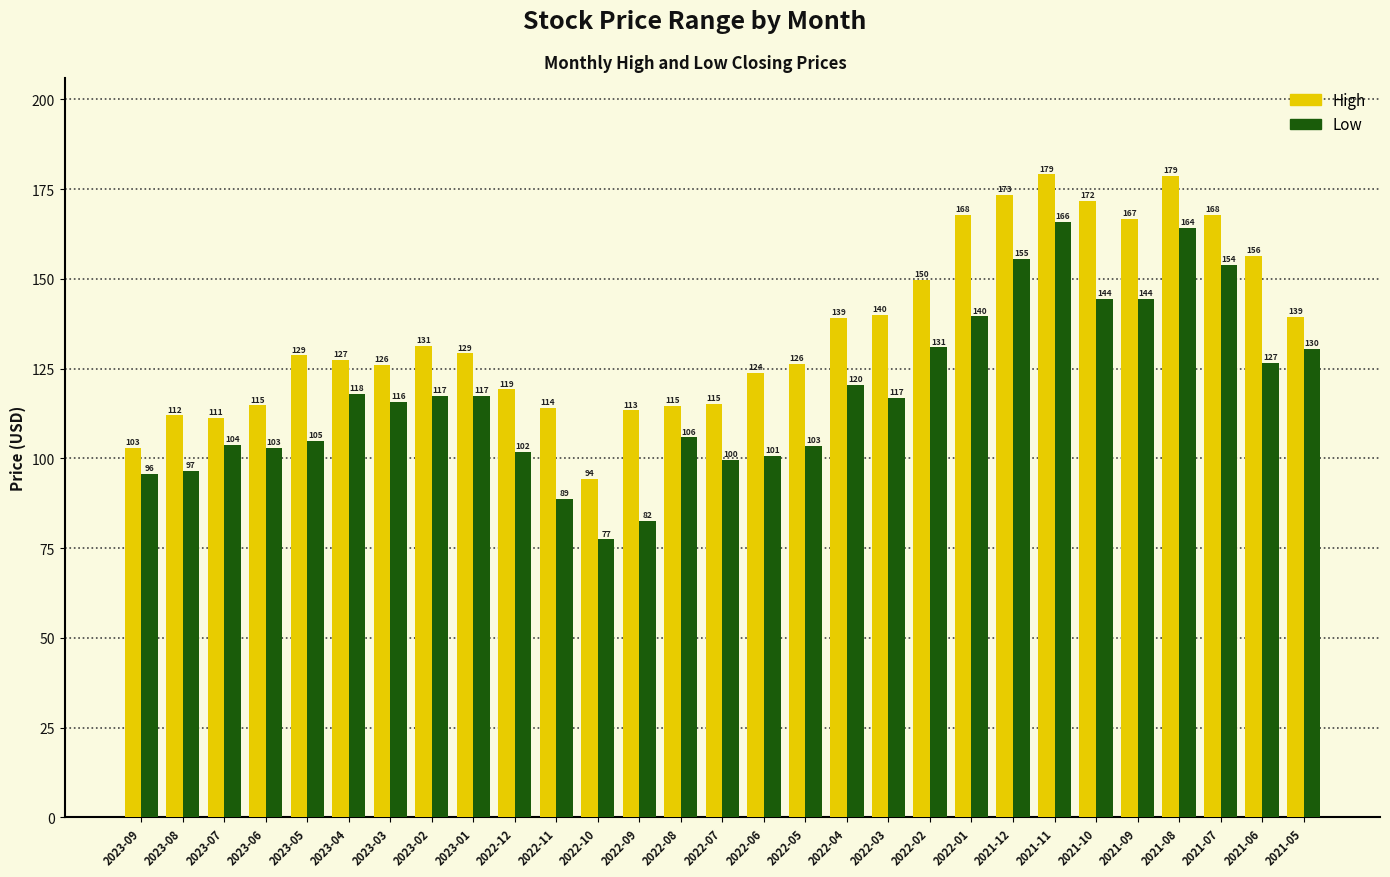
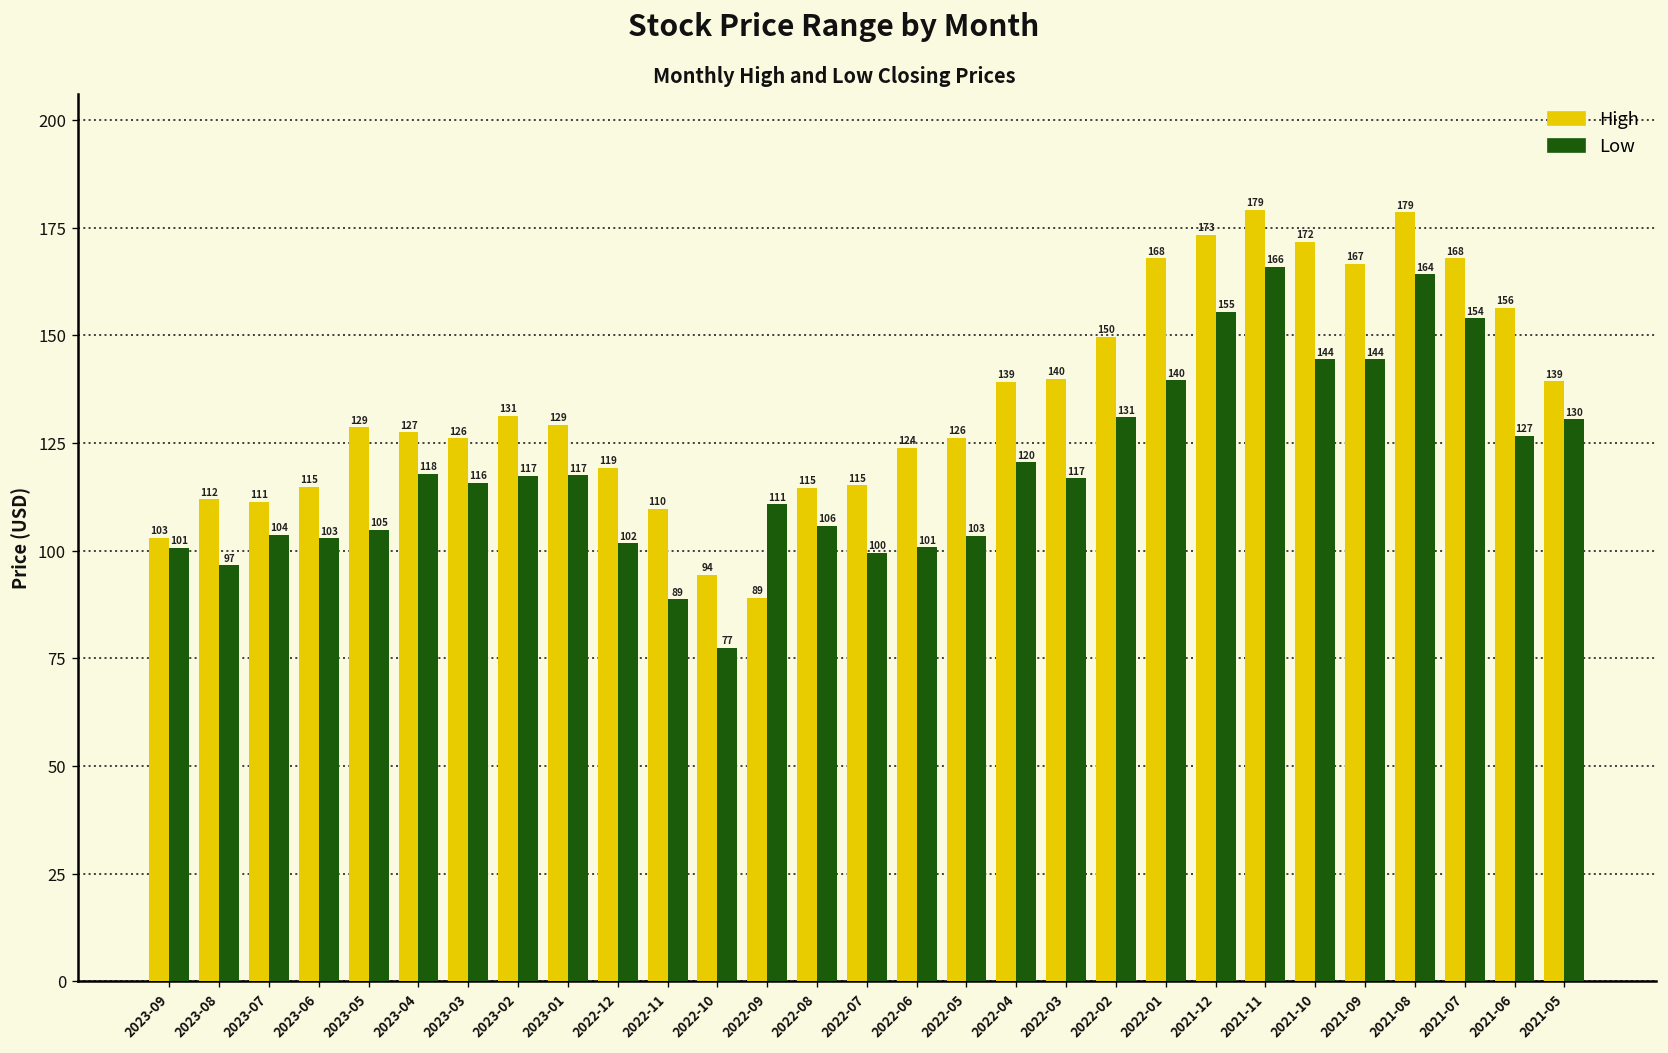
Low, 2023-09: 96 -> 101
High, 2022-11: 114 -> 110
High, 2022-09: 113 -> 89
Low, 2022-09: 82 -> 111
